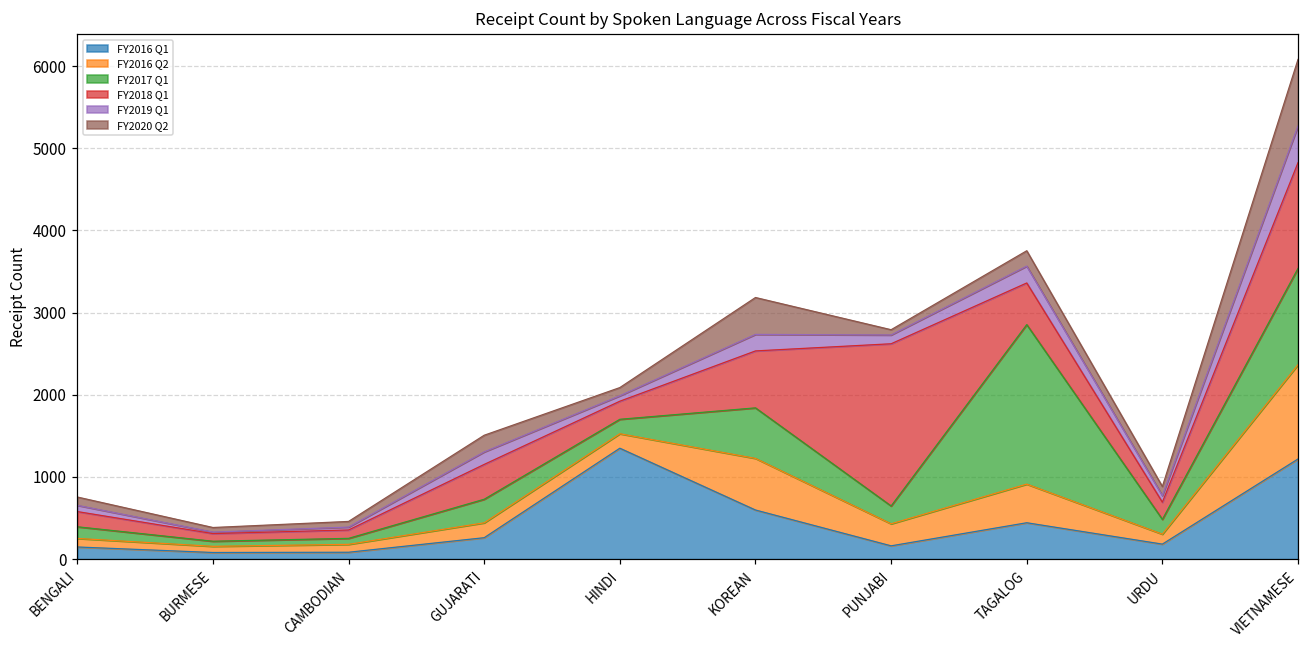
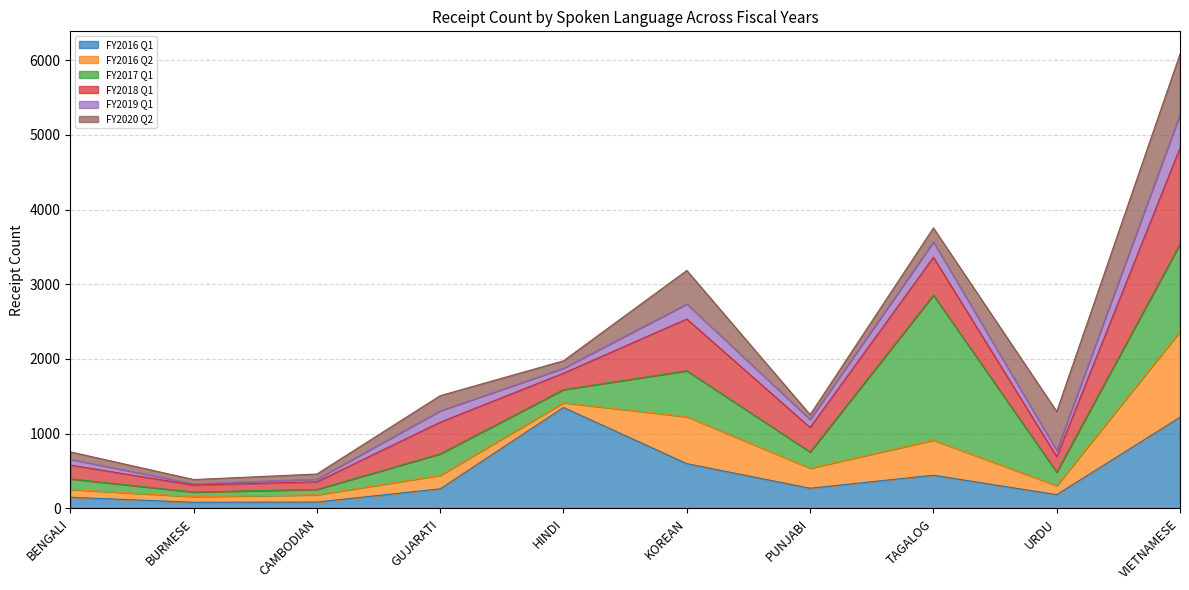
FY2016 Q2, HINDI: 200 -> 100
FY2016 Q1, PUNJABI: 200 -> 300
FY2018 Q1, PUNJABI: 2000 -> 300
FY2020 Q2, URDU: 100 -> 500
